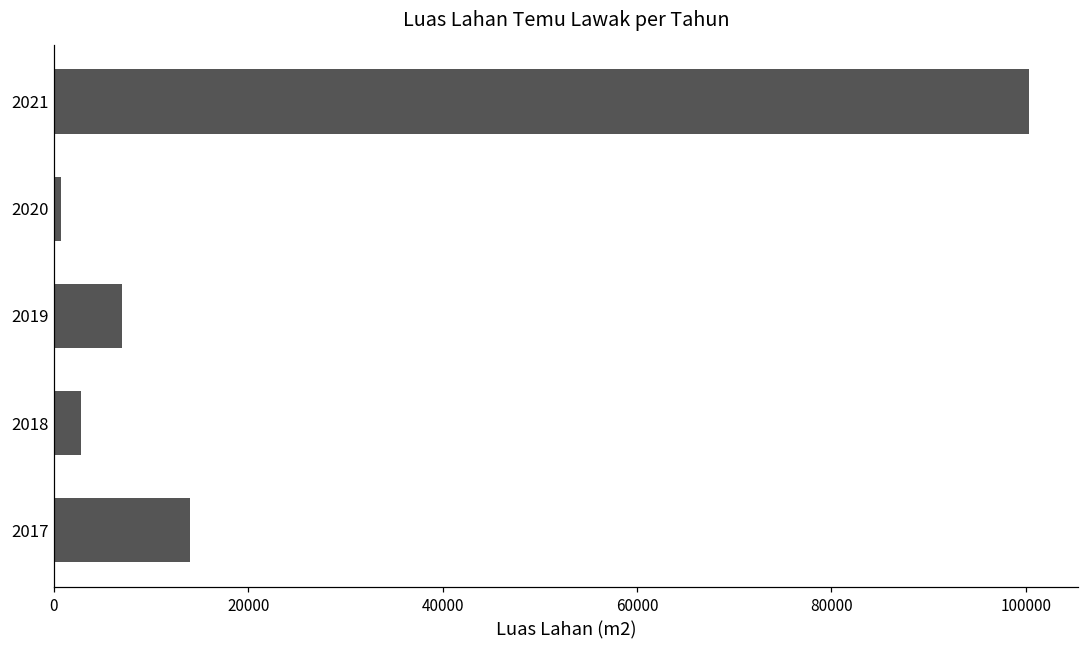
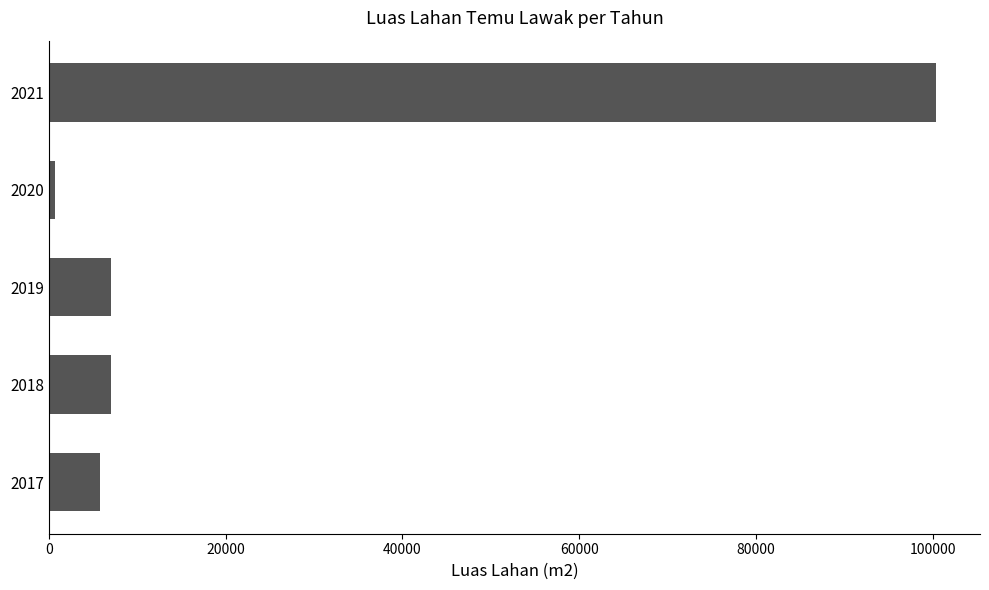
2018: 3000 -> 7000
2017: 14000 -> 6000
